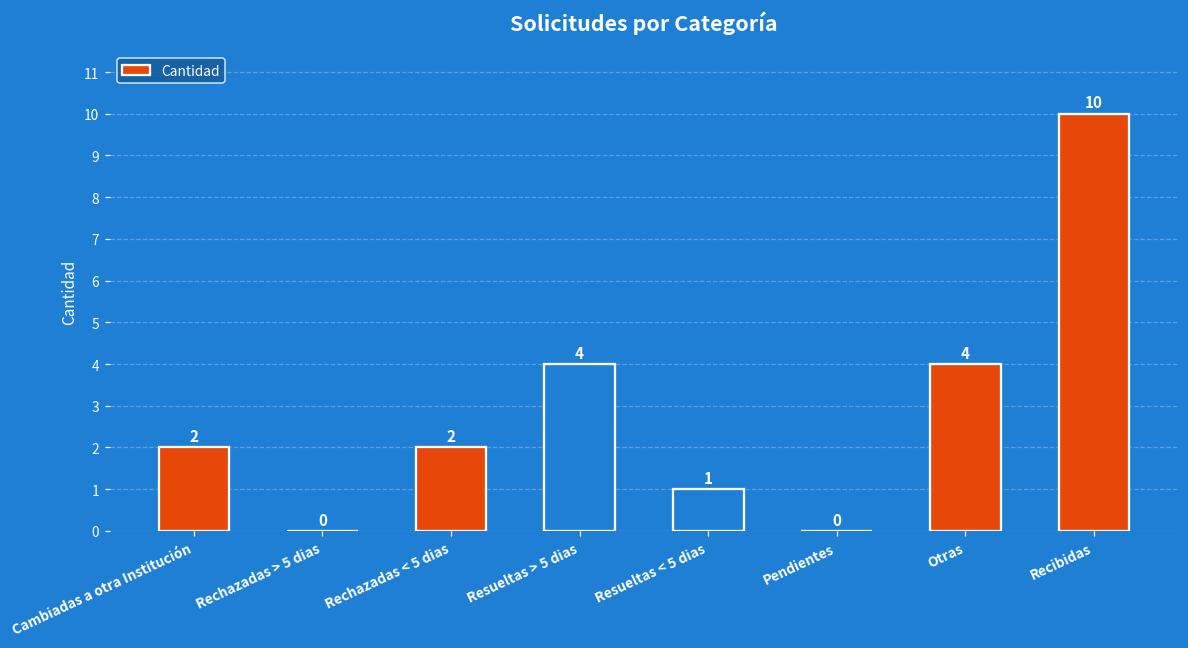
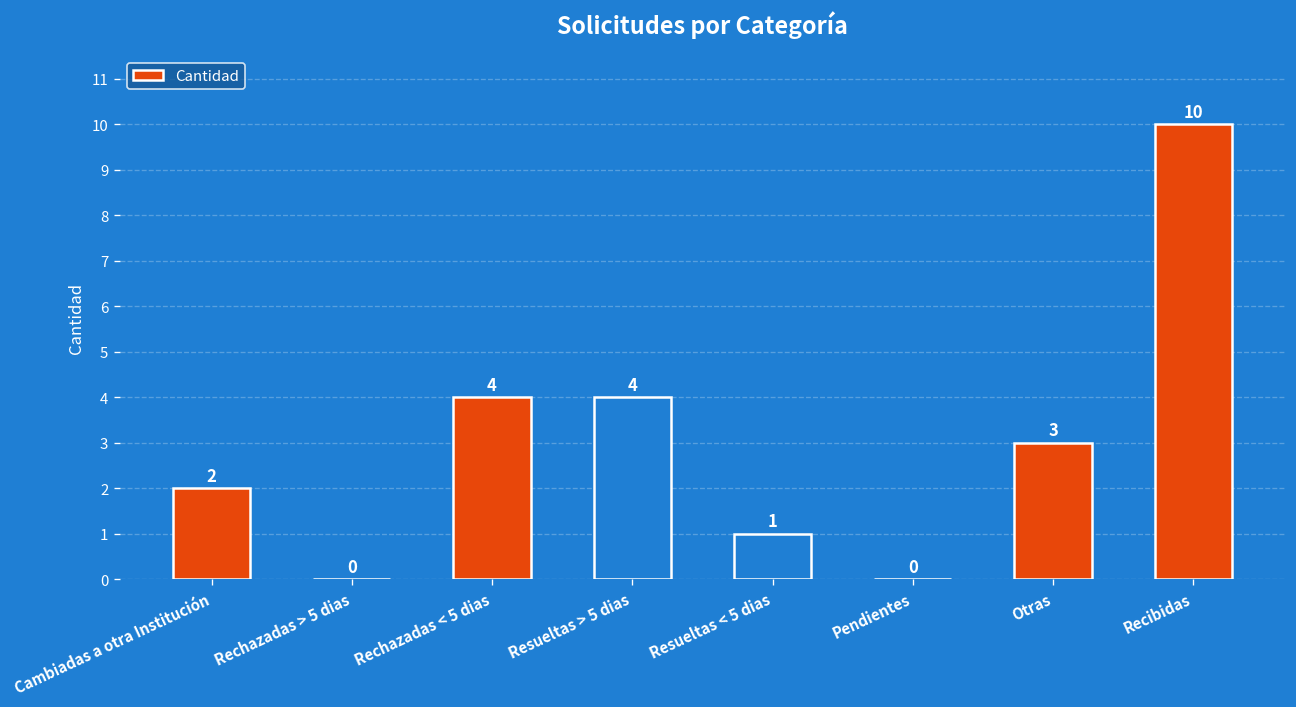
Rechazadas < 5 dias: 2 -> 4
Otras: 4 -> 3
